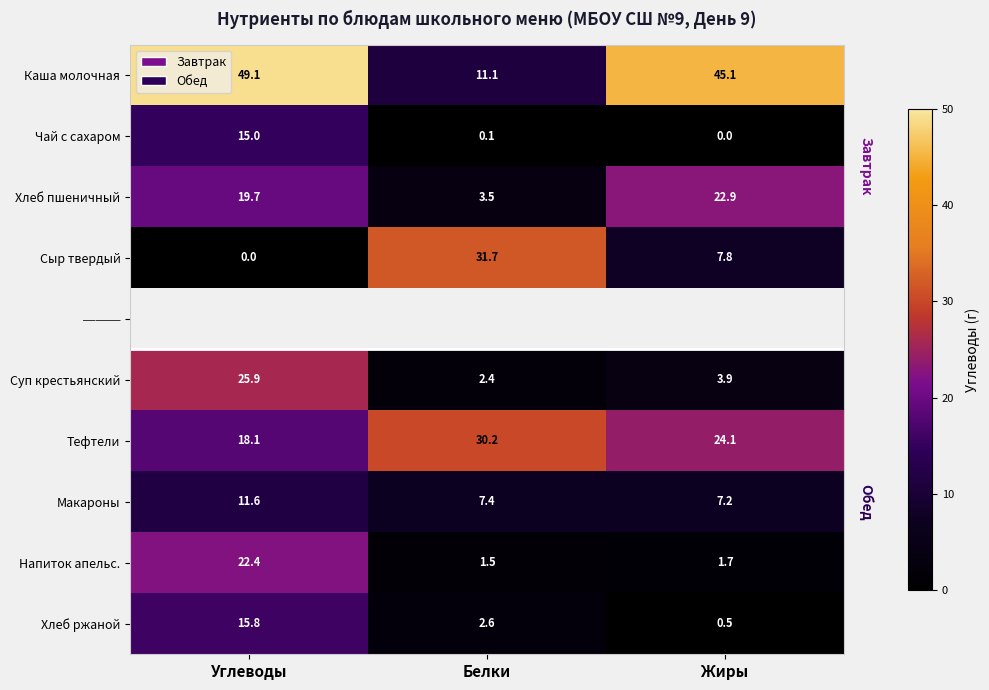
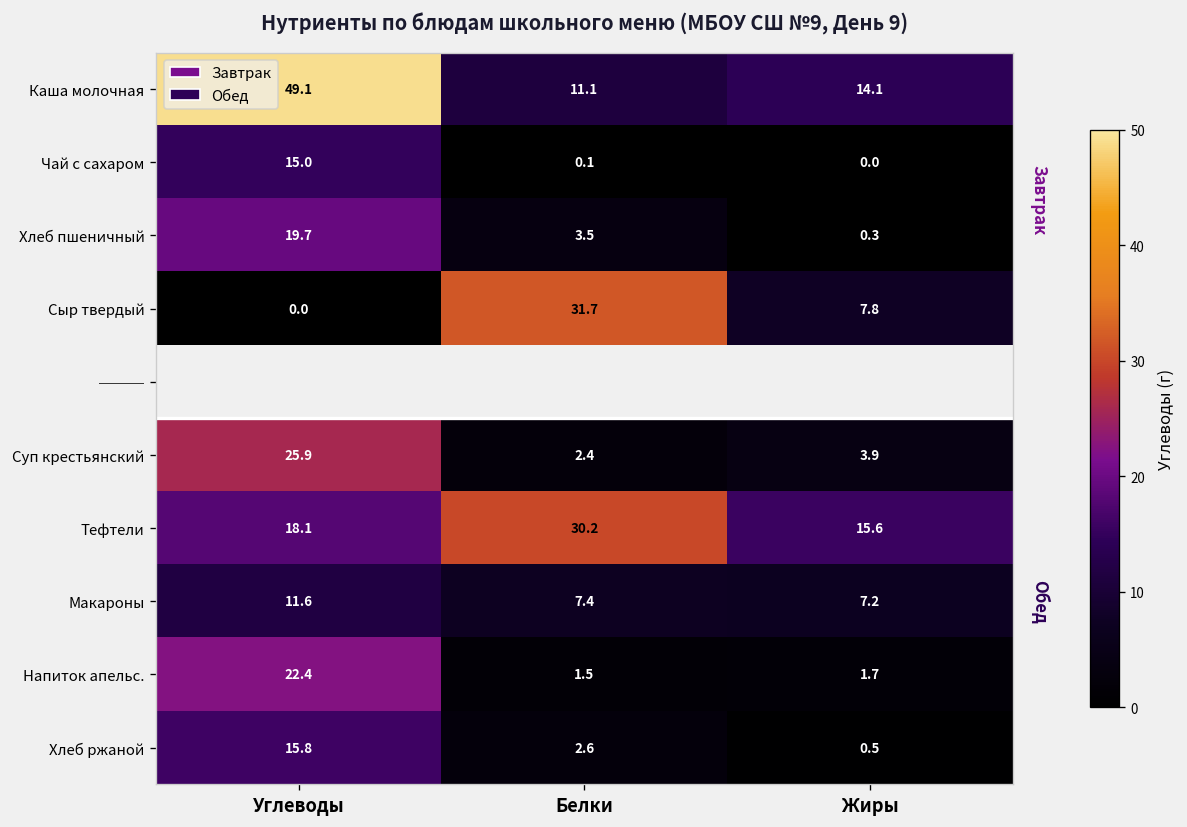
Каша молочная, Жиры: 45.1 -> 14.1
Хлеб пшеничный, Жиры: 22.9 -> 0.3
Тефтели, Жиры: 24.1 -> 15.6
